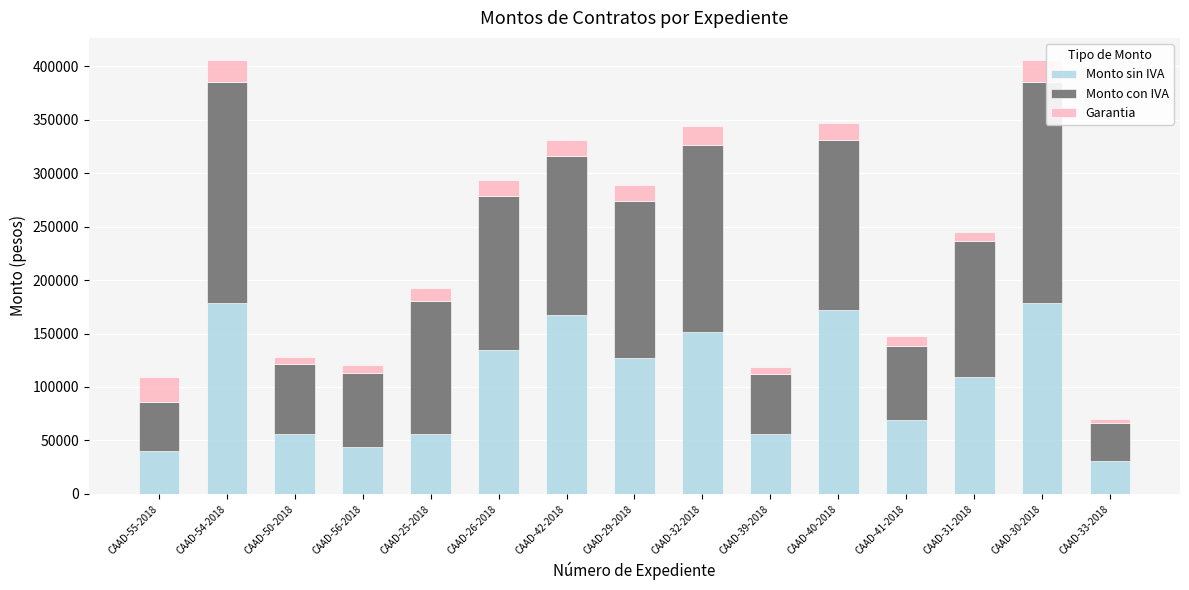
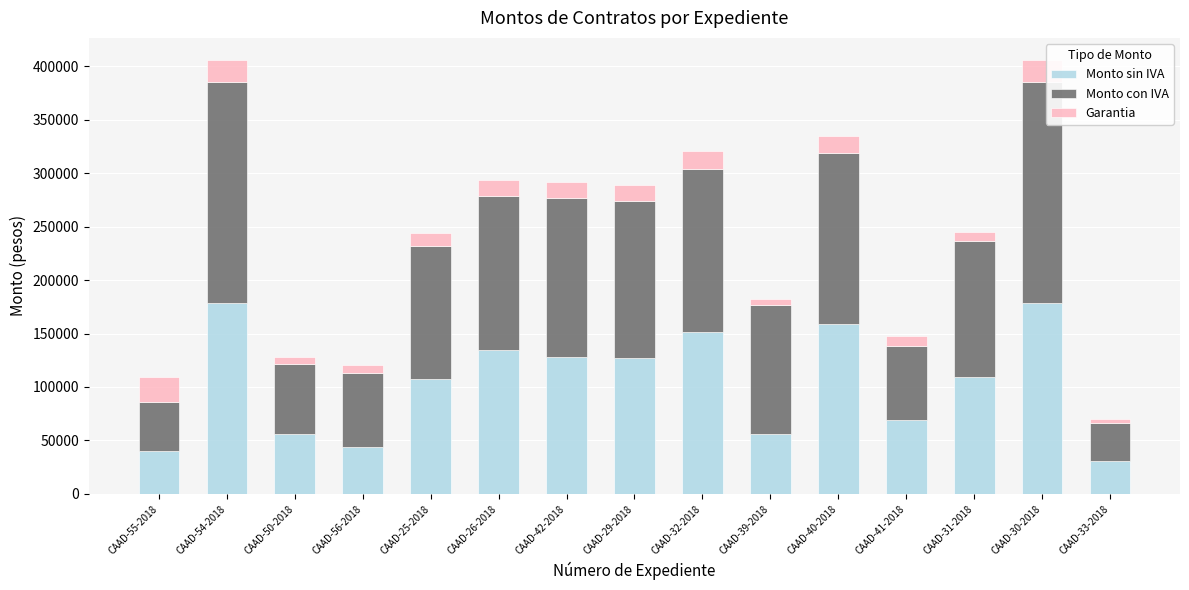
Monto sin IVA, CAAD-25-2018: 56000 -> 107000
Monto sin IVA, CAAD-42-2018: 167000 -> 128000
Monto con IVA, CAAD-32-2018: 175000 -> 152000
Monto con IVA, CAAD-39-2018: 56000 -> 121000
Monto sin IVA, CAAD-40-2018: 172000 -> 159000
